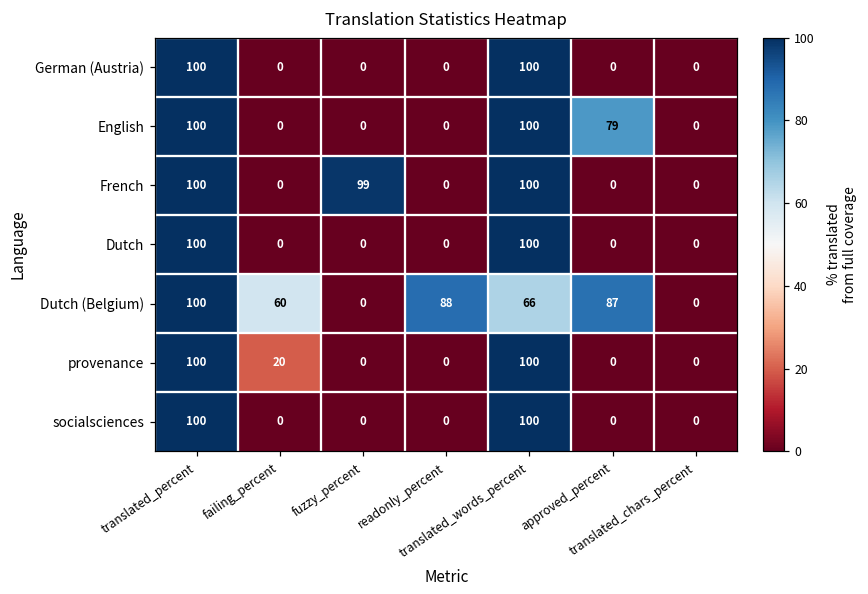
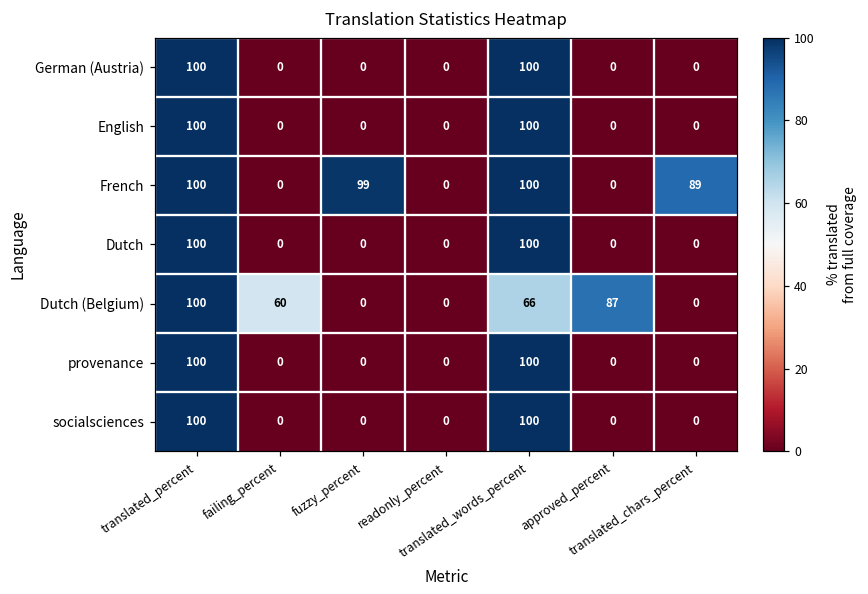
English, approved_percent: 79 -> 0
French, translated_chars_percent: 0 -> 89
Dutch (Belgium), readonly_percent: 88 -> 0
provenance, failing_percent: 20 -> 0
